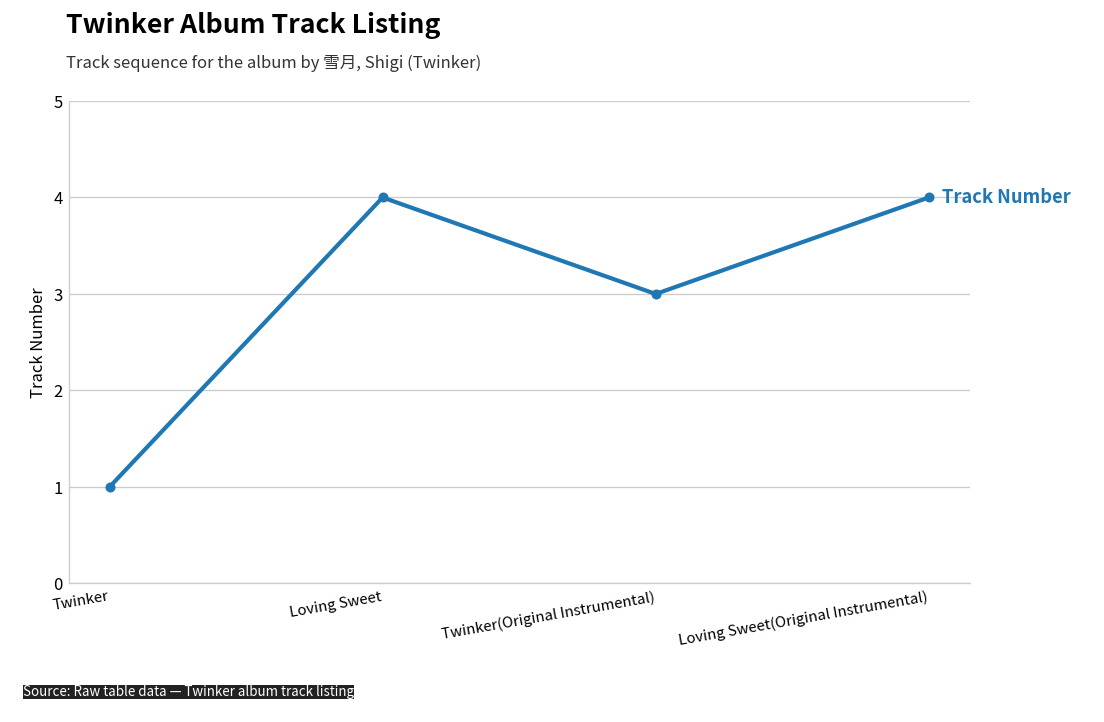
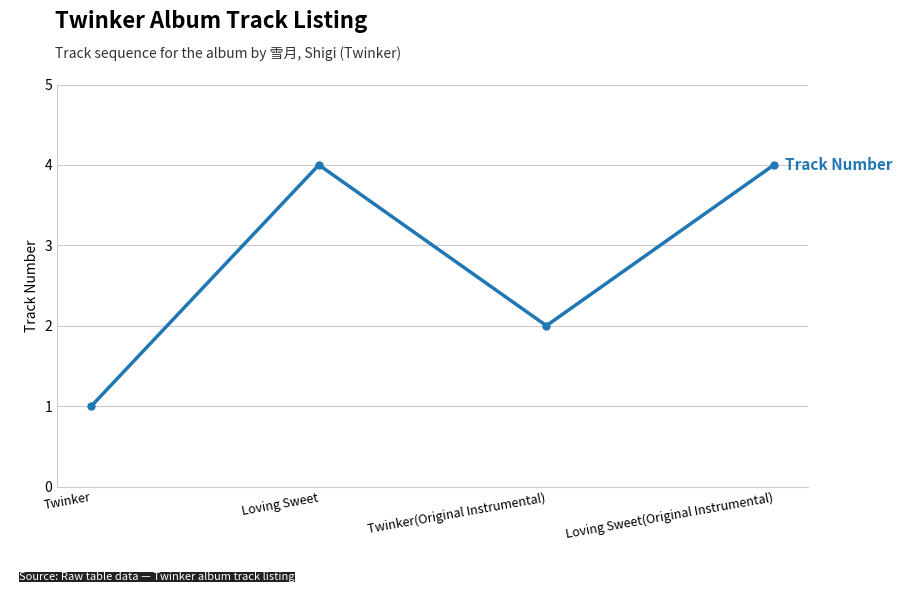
Twinker(Original Instrumental): 3 -> 2
